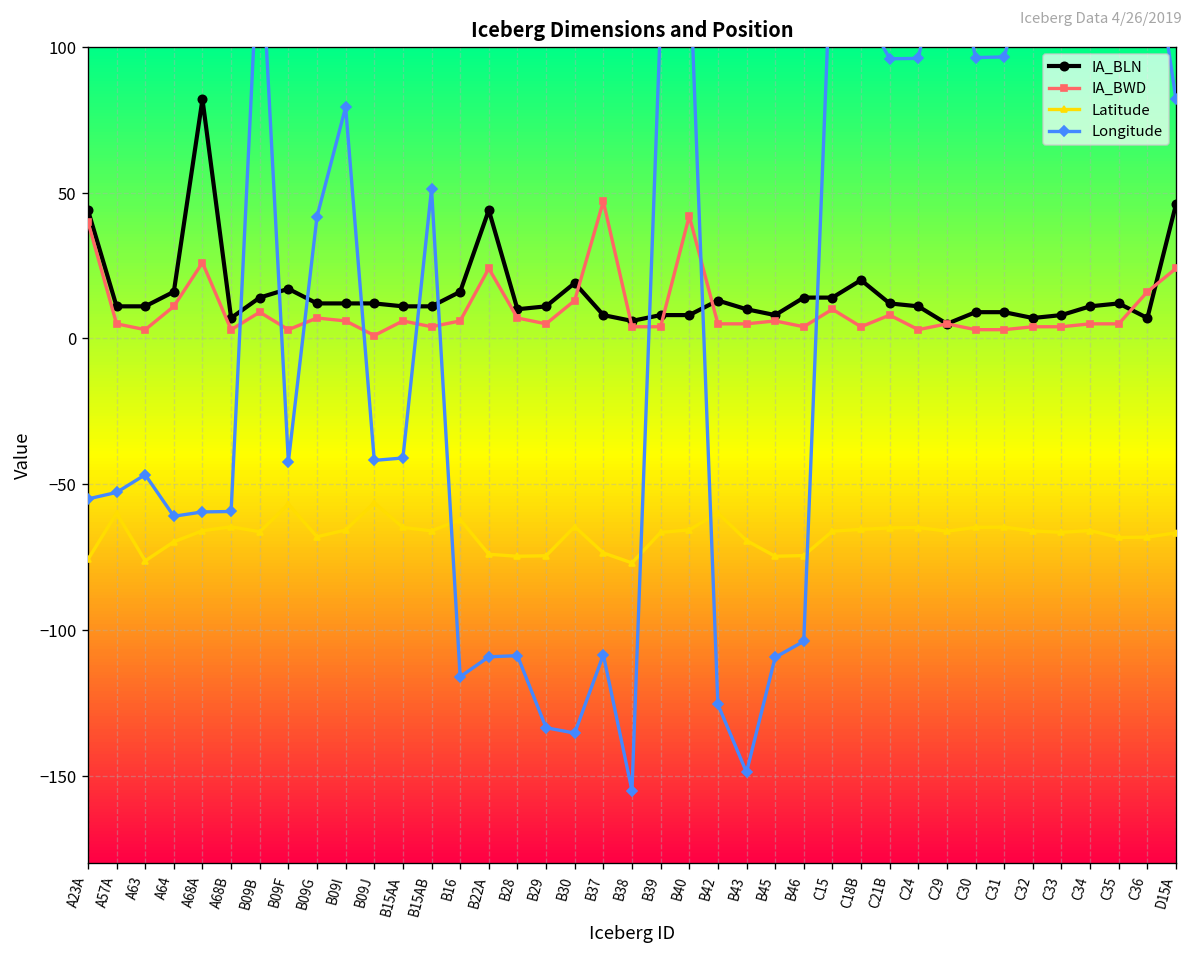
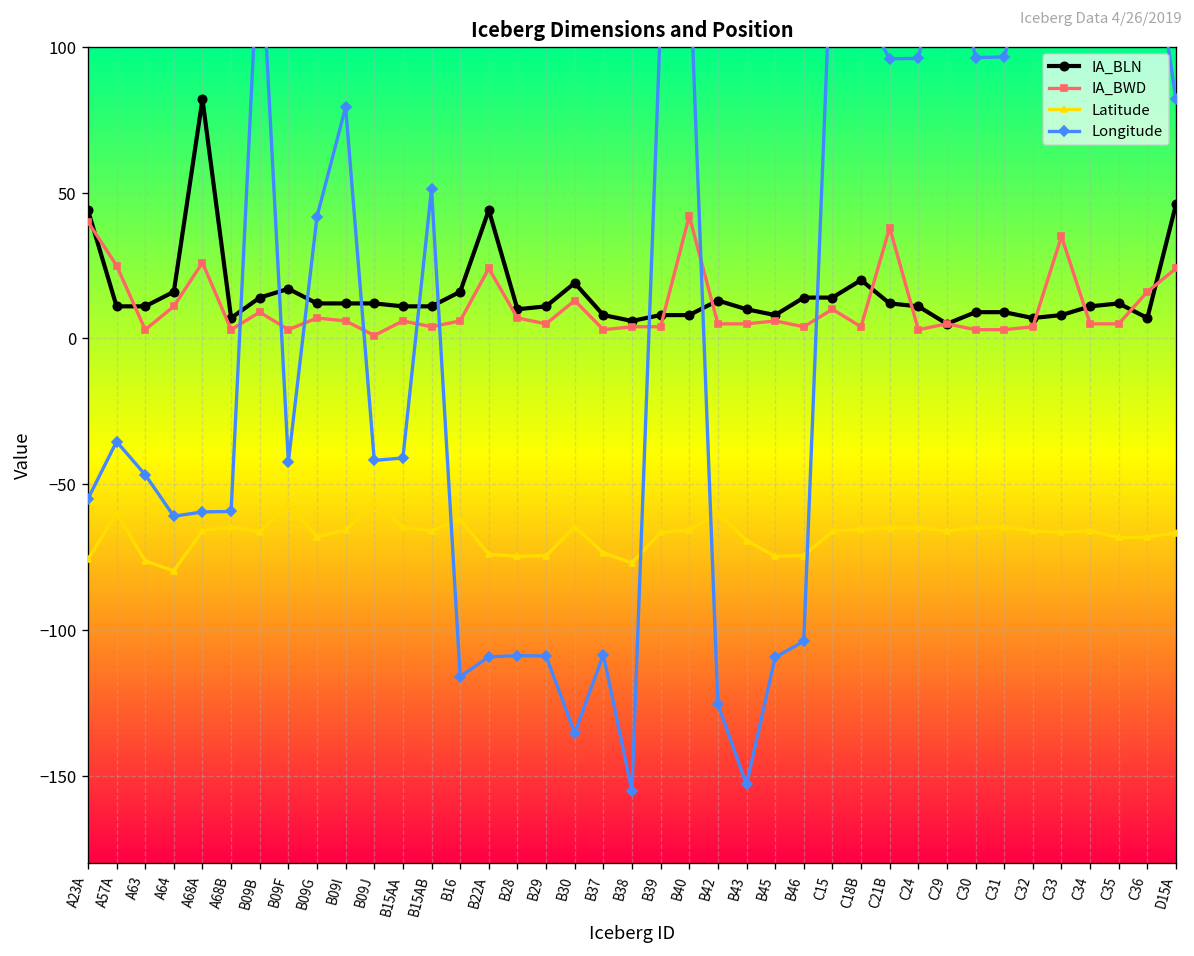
IA_BWD, A57A: 5 -> 25
Longitude, A57A: -53 -> -35
Latitude, A64: -70 -> -80
Longitude, B29: -134 -> -109
IA_BWD, B37: 47 -> 3
Longitude, B43: -149 -> -153
IA_BWD, C21B: 8 -> 38
IA_BWD, C33: 4 -> 35
